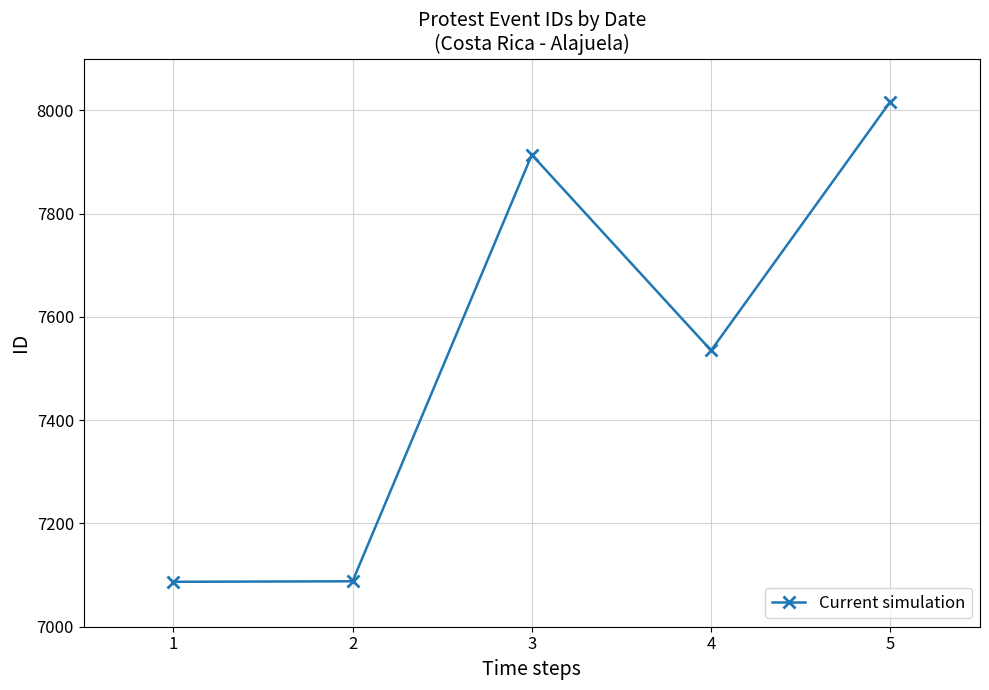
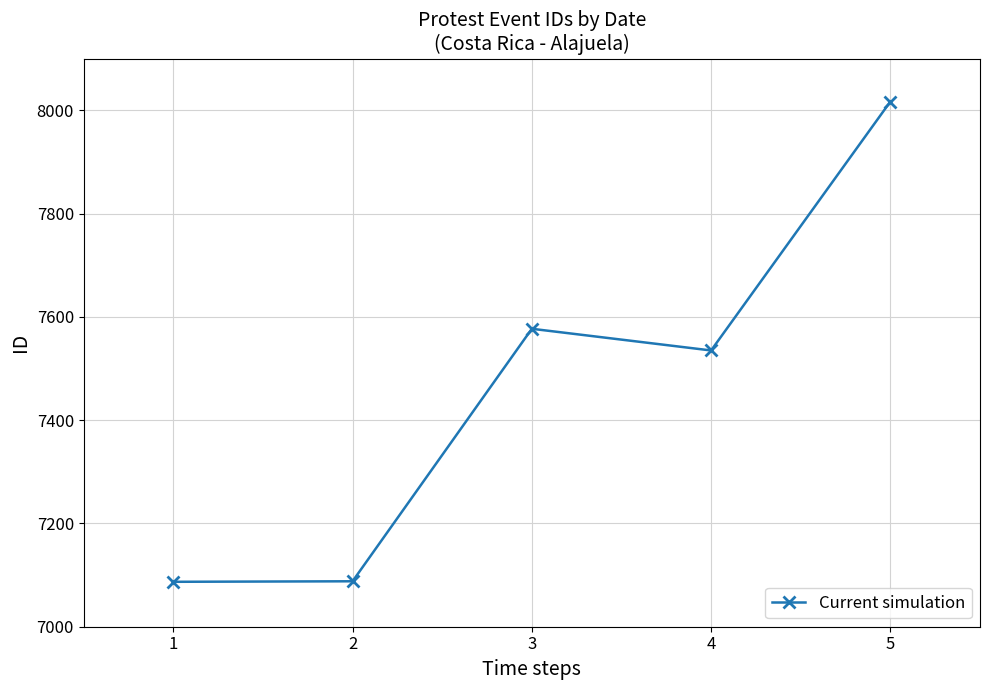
3: 7910 -> 7580
